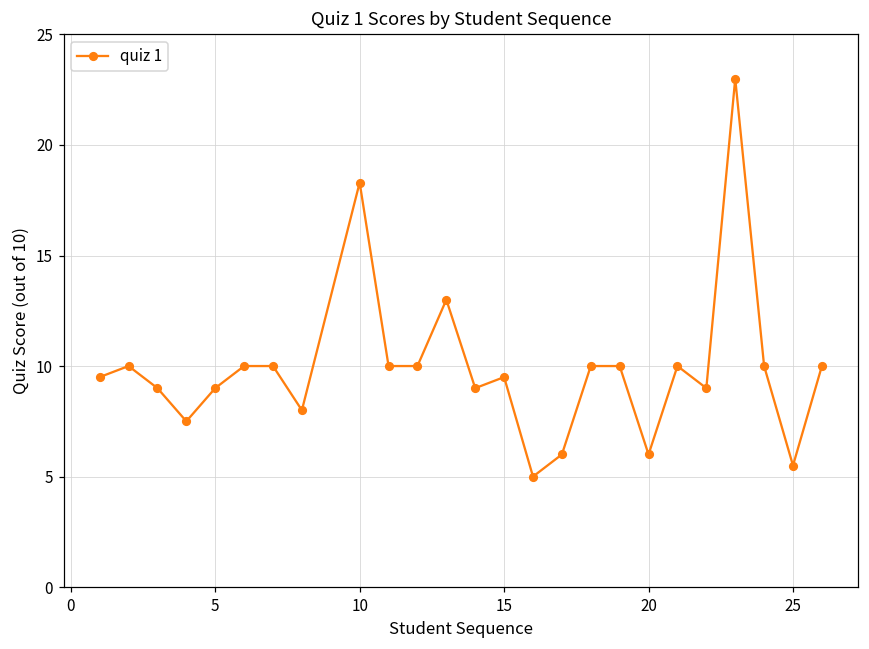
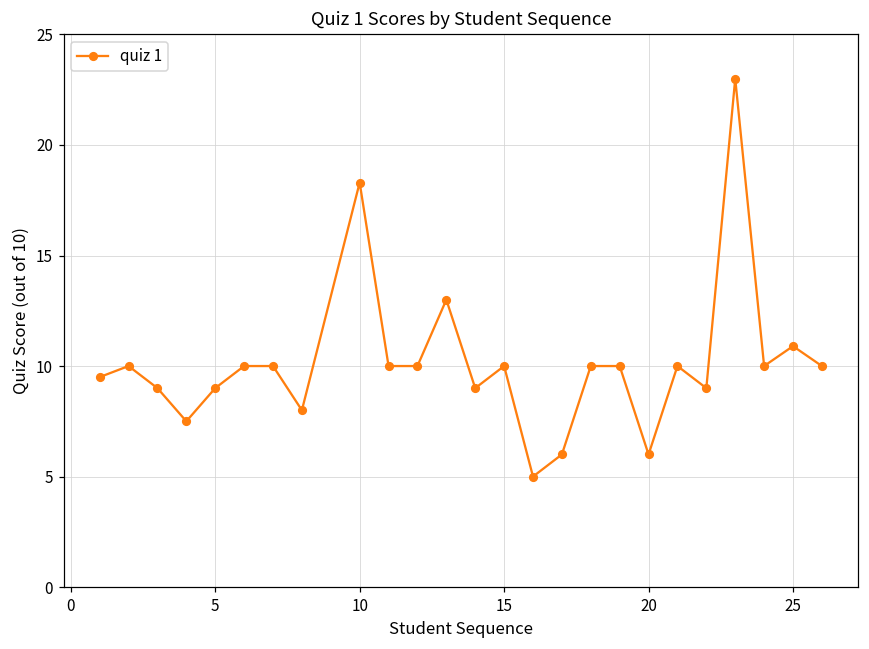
15: 9.5 -> 10.0
25: 5.5 -> 10.9
